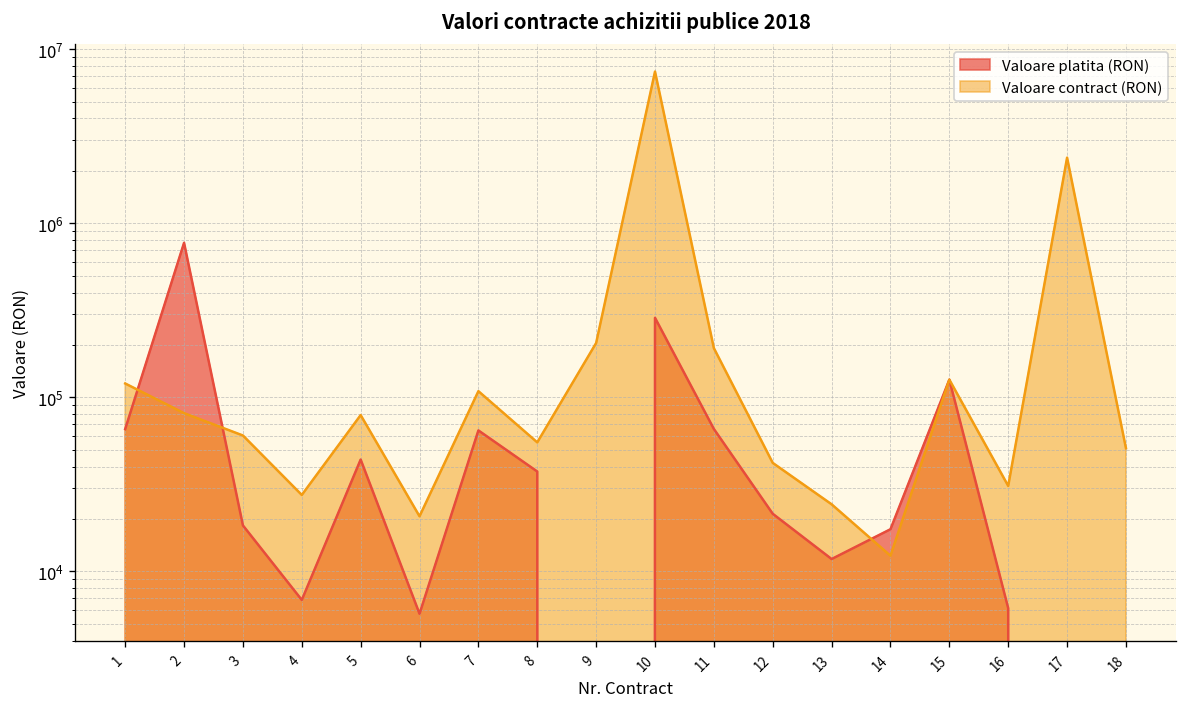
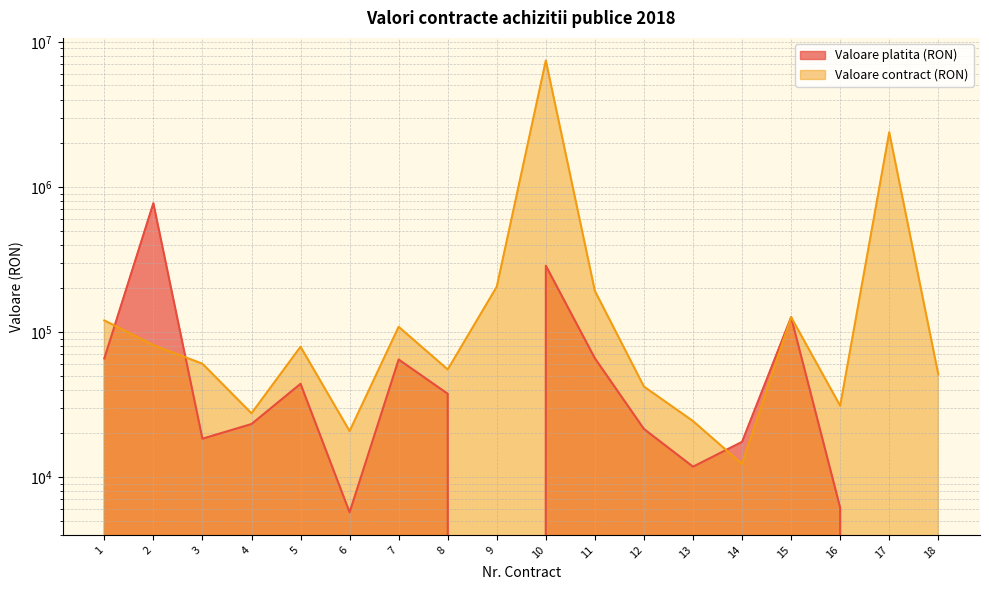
Valoare platita (RON), 4: 7000 -> 23000
